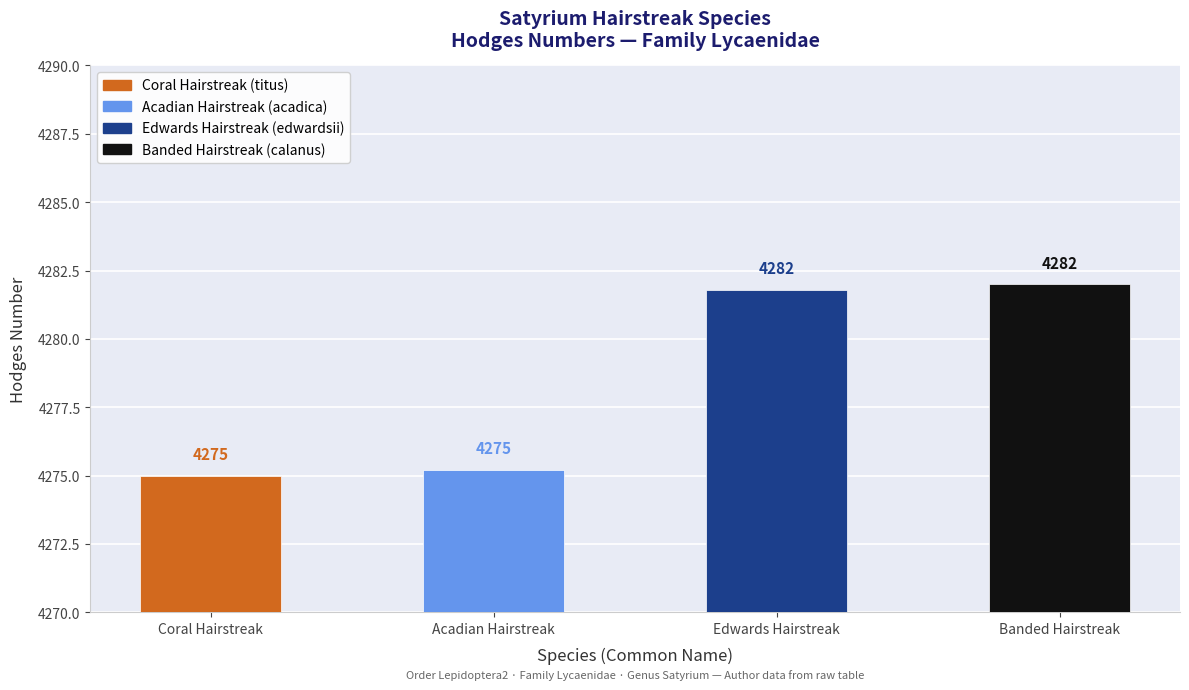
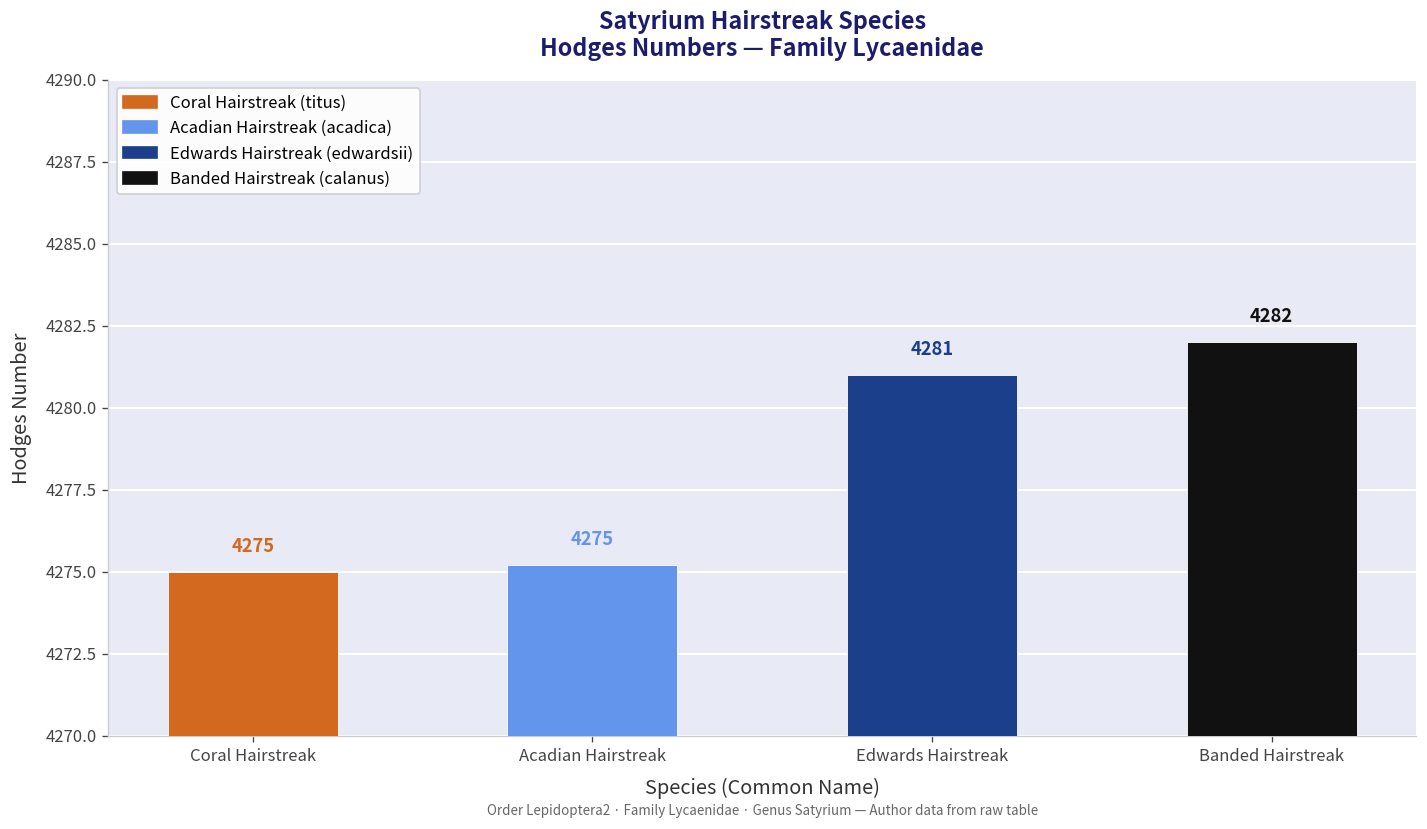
Edwards Hairstreak: 4282 -> 4281
